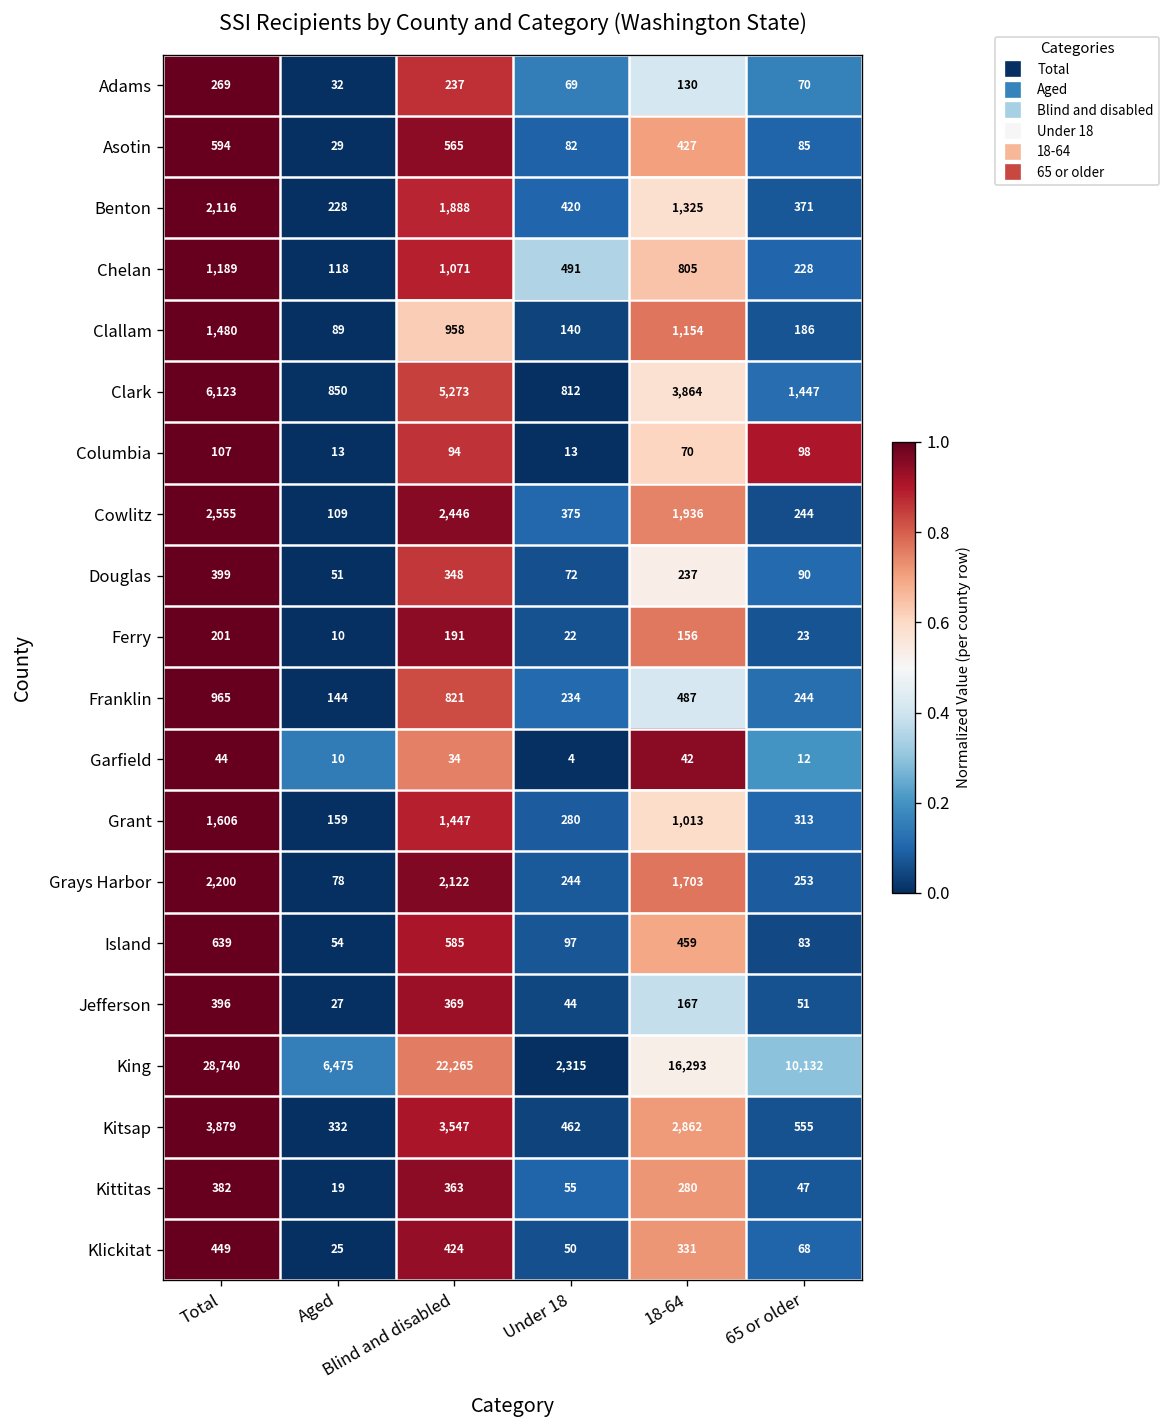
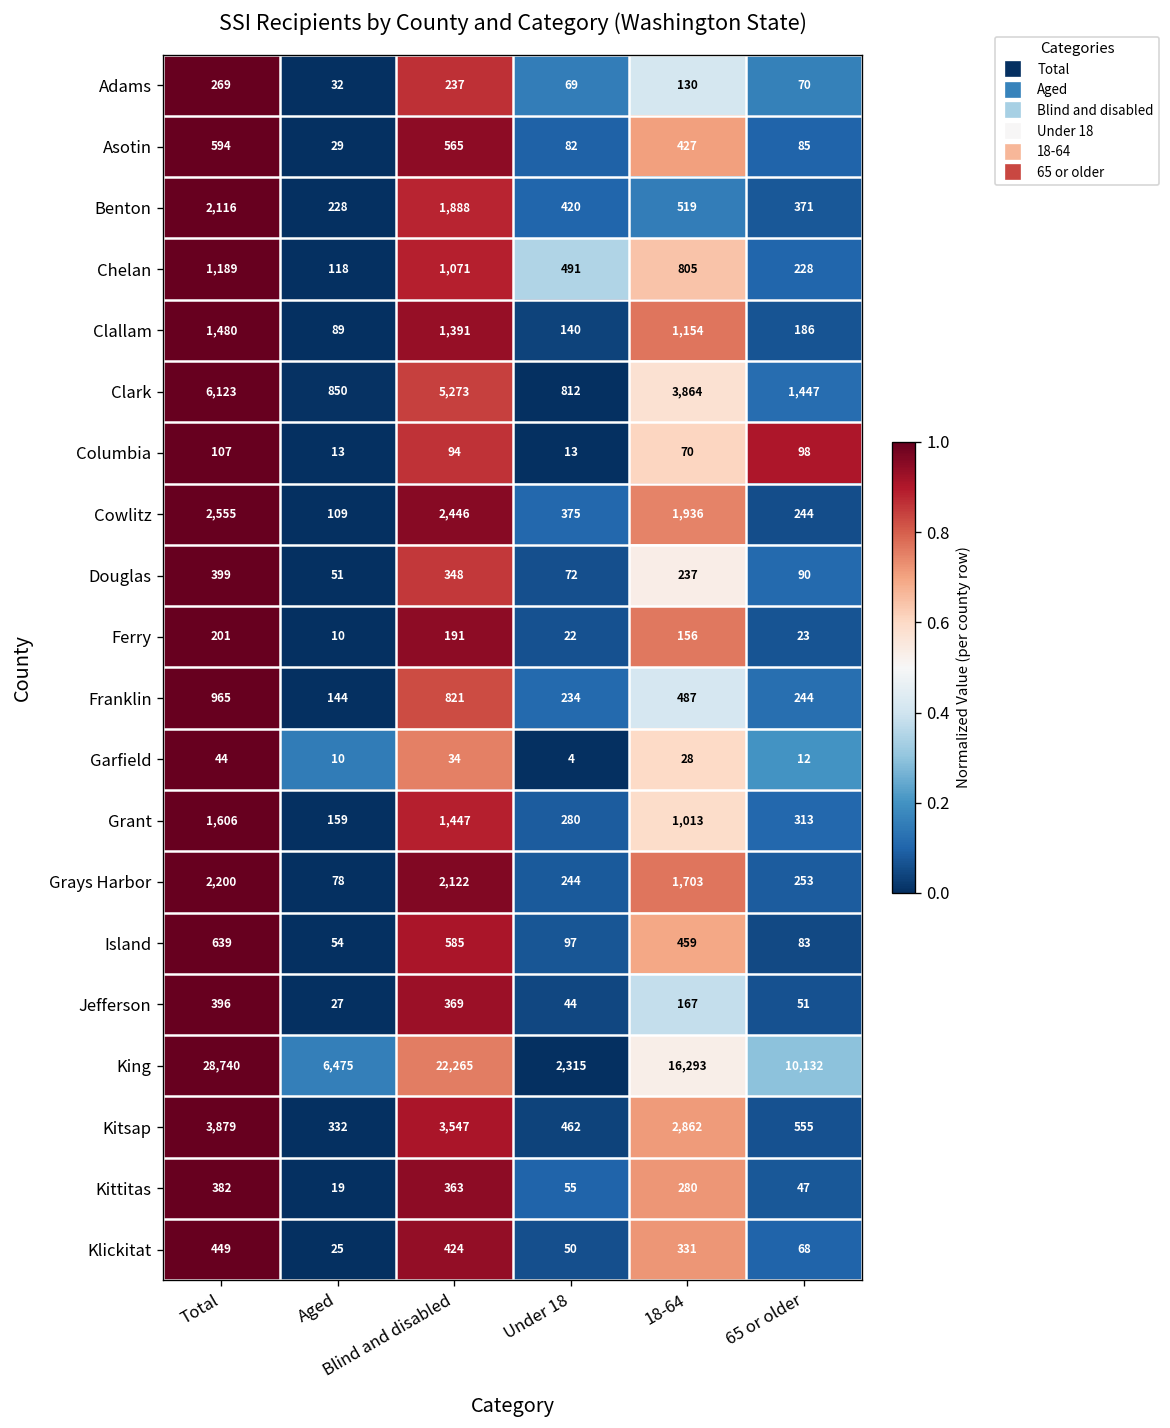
Benton, 18-64: 1,325 -> 519
Clallam, Blind and disabled: 958 -> 1,391
Garfield, 18-64: 42 -> 28
